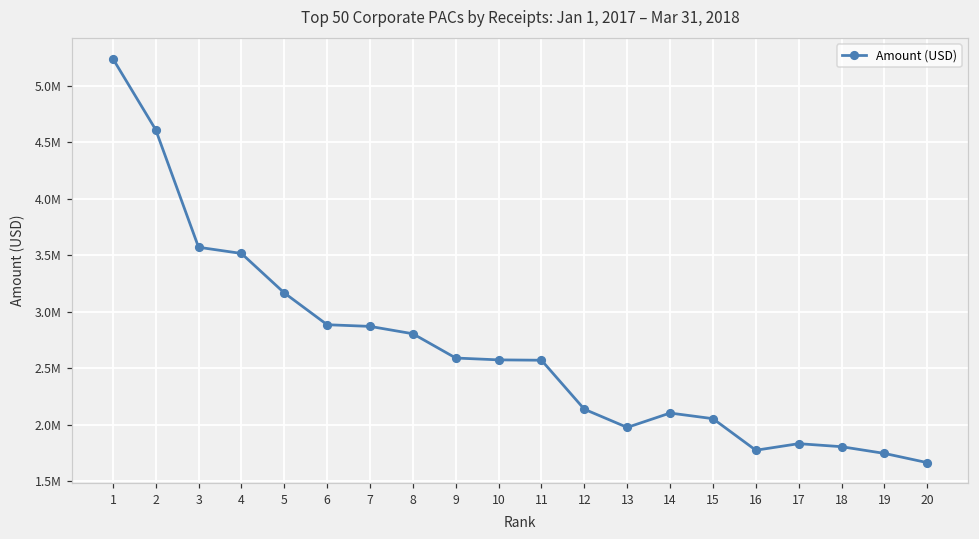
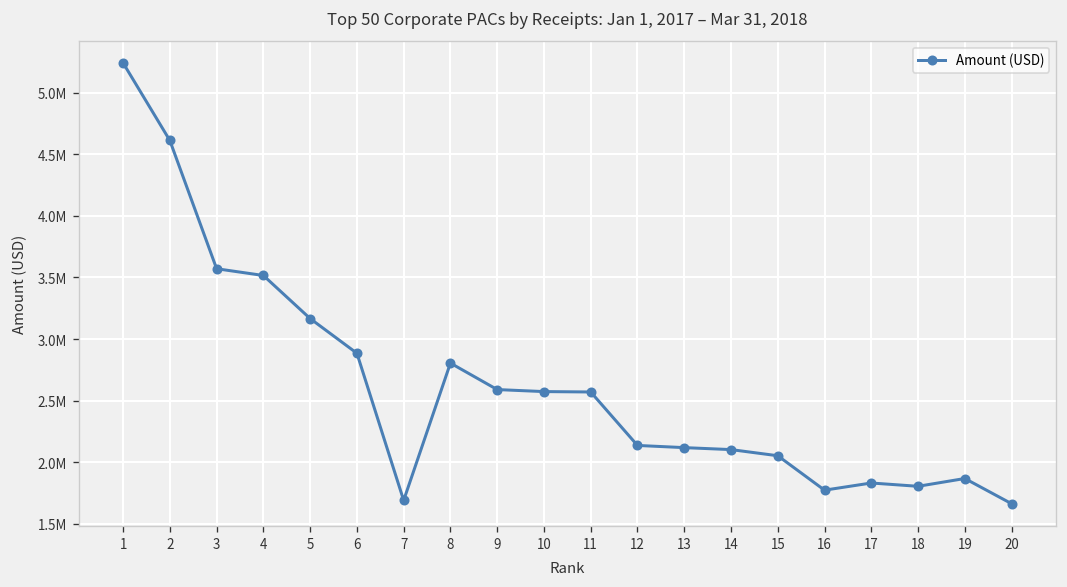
7: 2870000 -> 1690000
13: 1970000 -> 2120000
19: 1740000 -> 1870000
